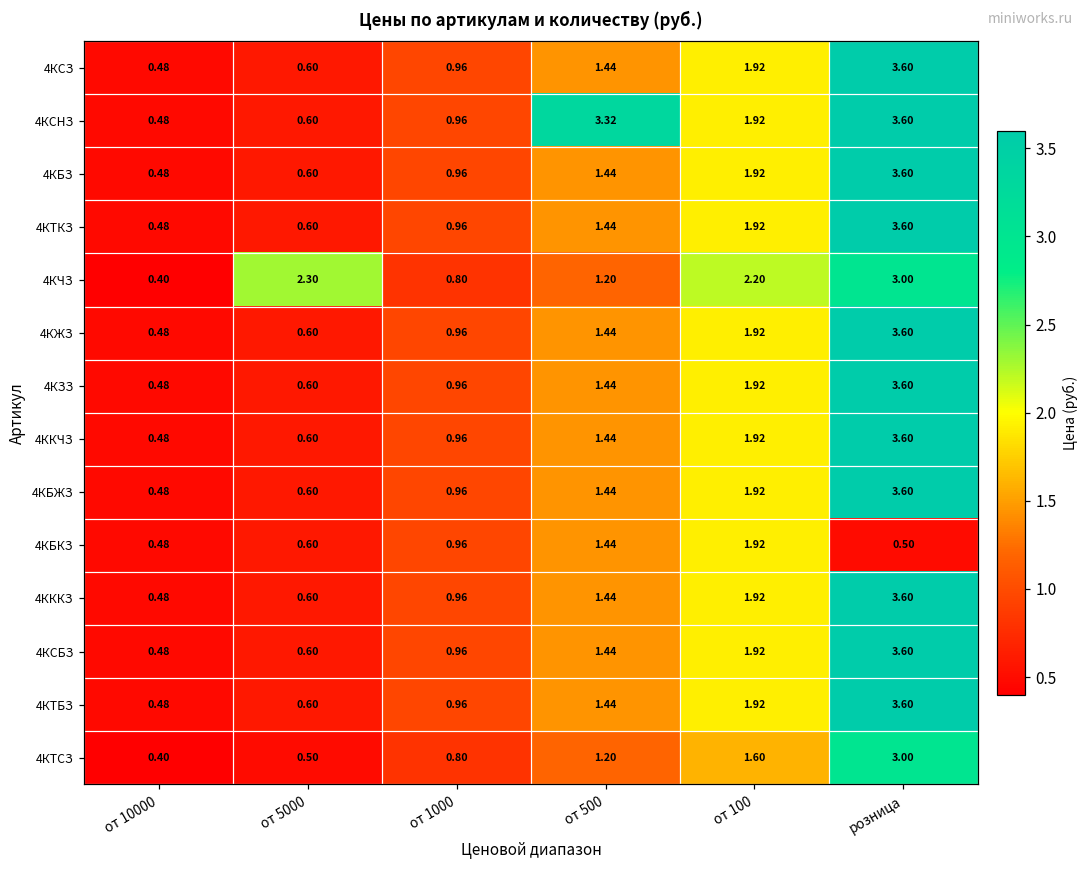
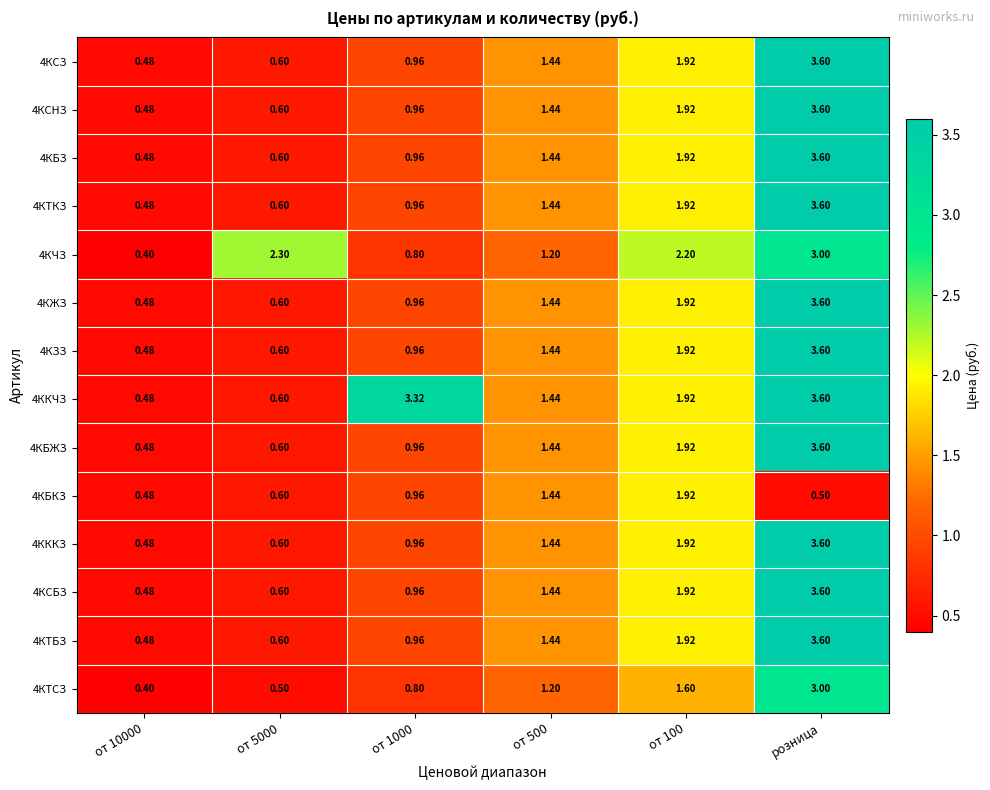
4КСНЗ, от 500: 3.32 -> 1.44
4ККЧЗ, от 1000: 0.96 -> 3.32
